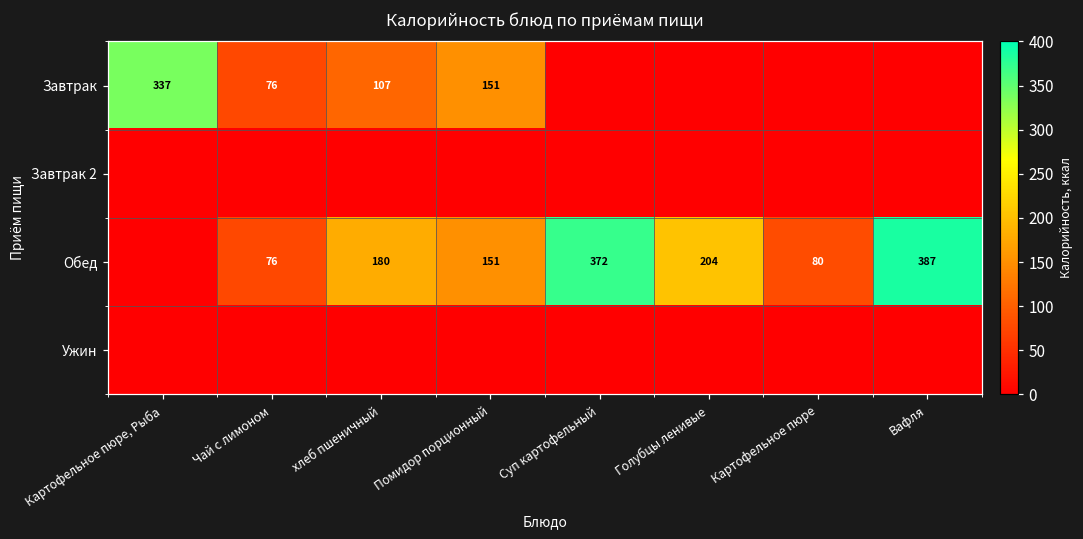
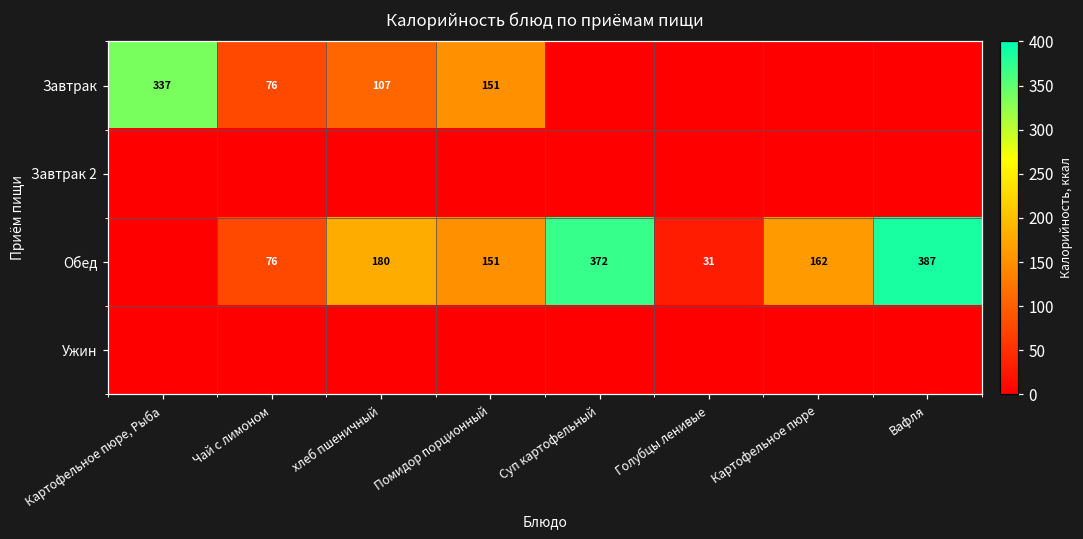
Обед, Голубцы ленивые: 204 -> 31
Обед, Картофельное пюре: 80 -> 162
